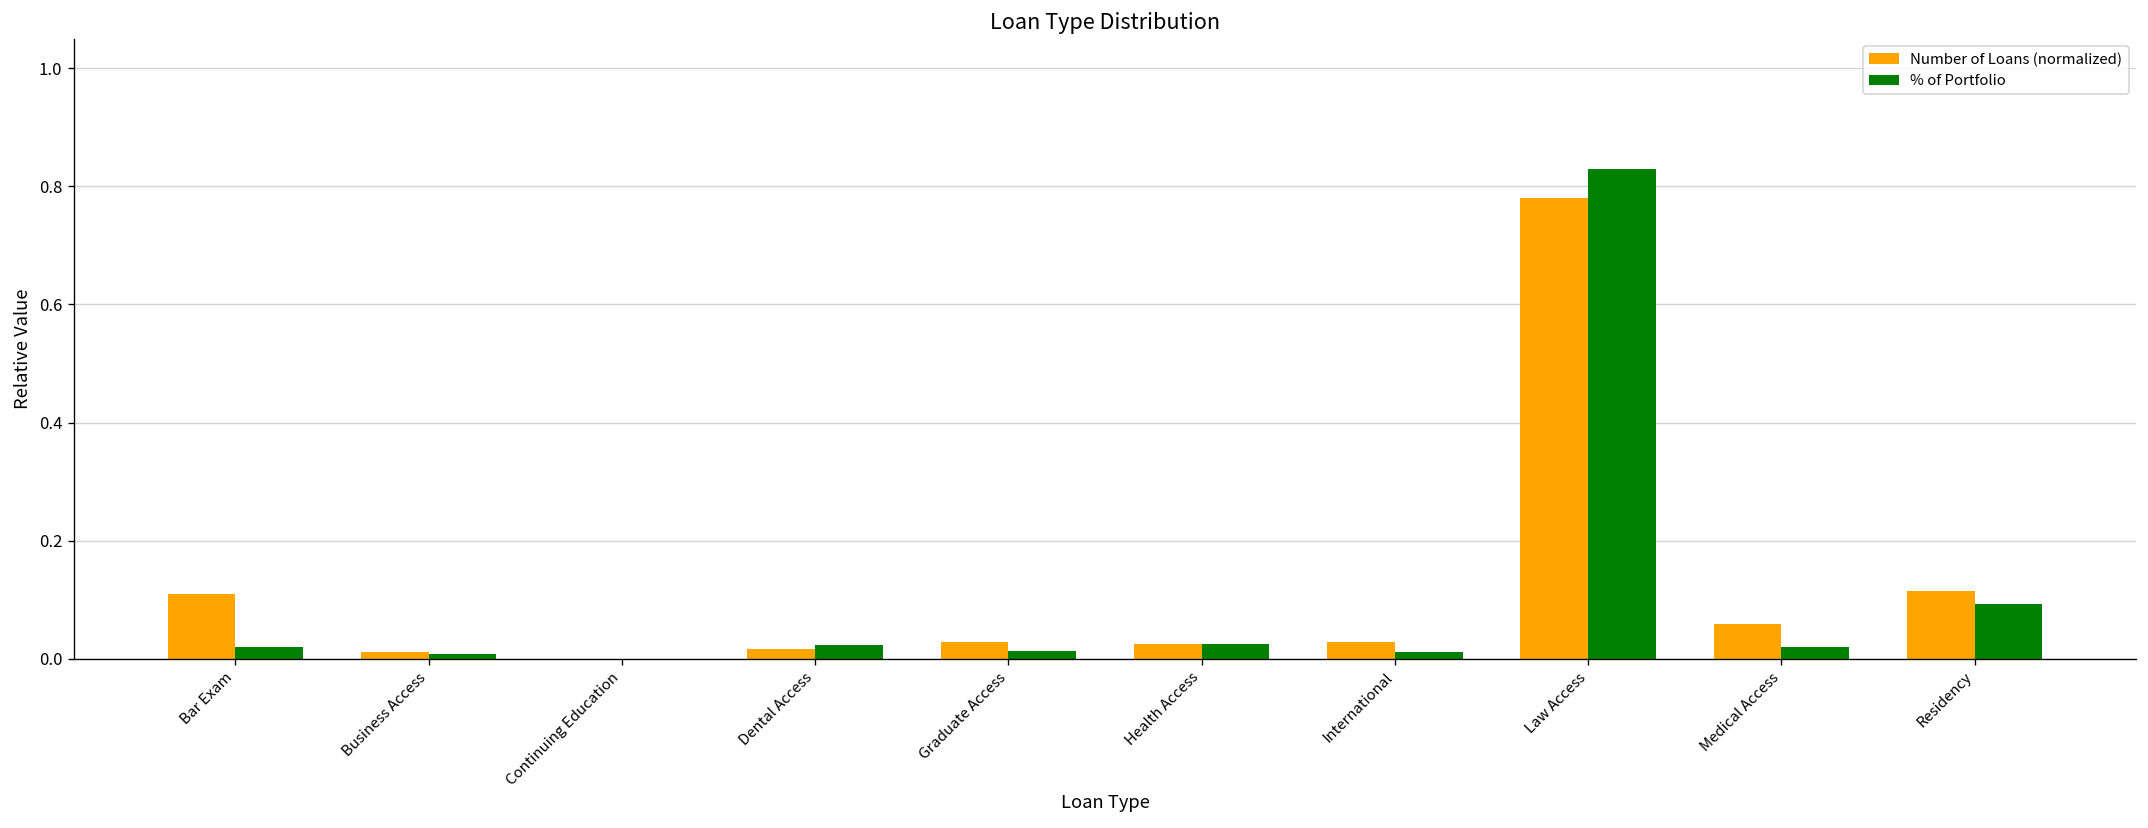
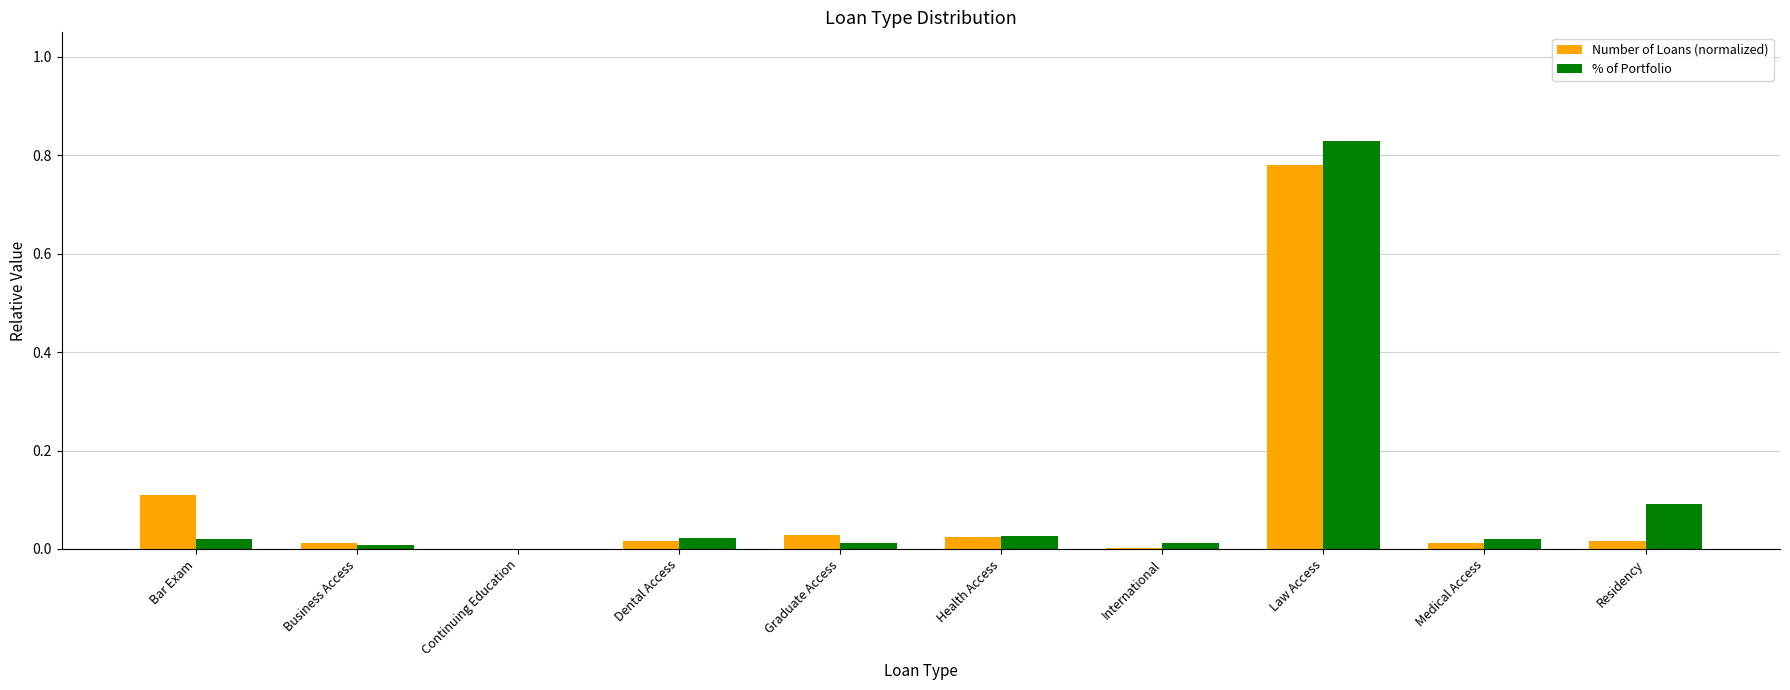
Number of Loans (normalized), International: 0.03 -> 0.00
Number of Loans (normalized), Medical Access: 0.06 -> 0.01
Number of Loans (normalized), Residency: 0.11 -> 0.02
